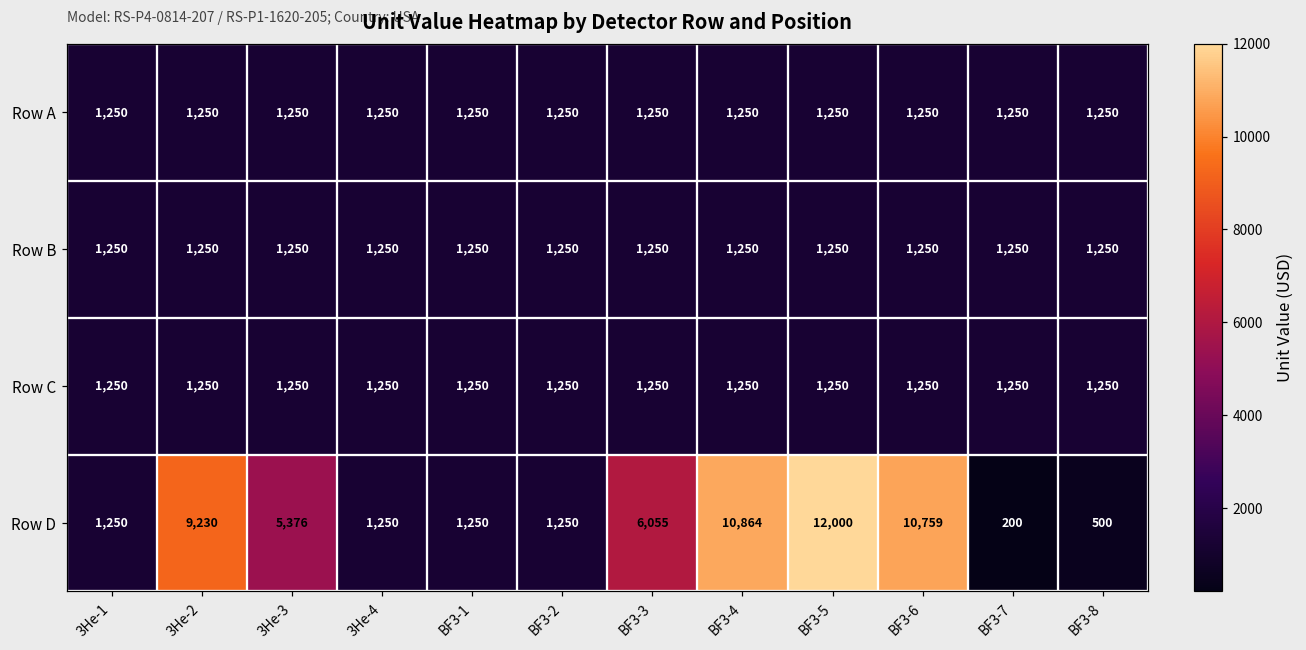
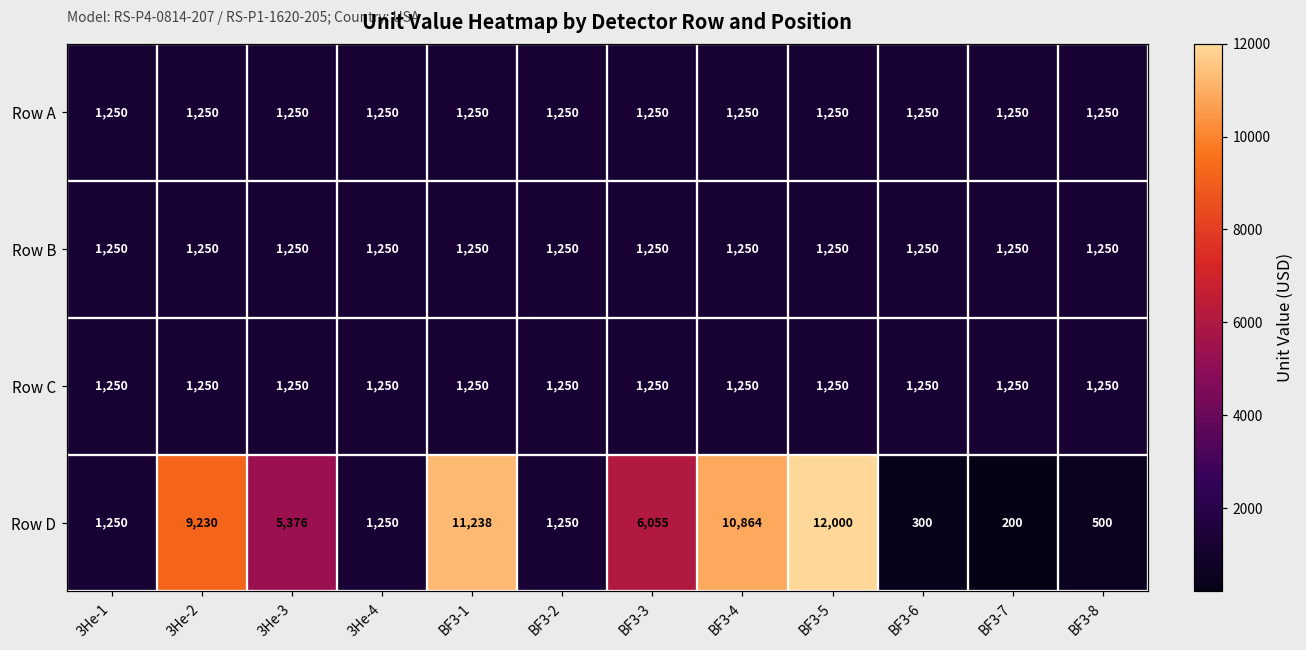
Row D, BF3-1: 1,250 -> 11,238
Row D, BF3-6: 10,759 -> 300
